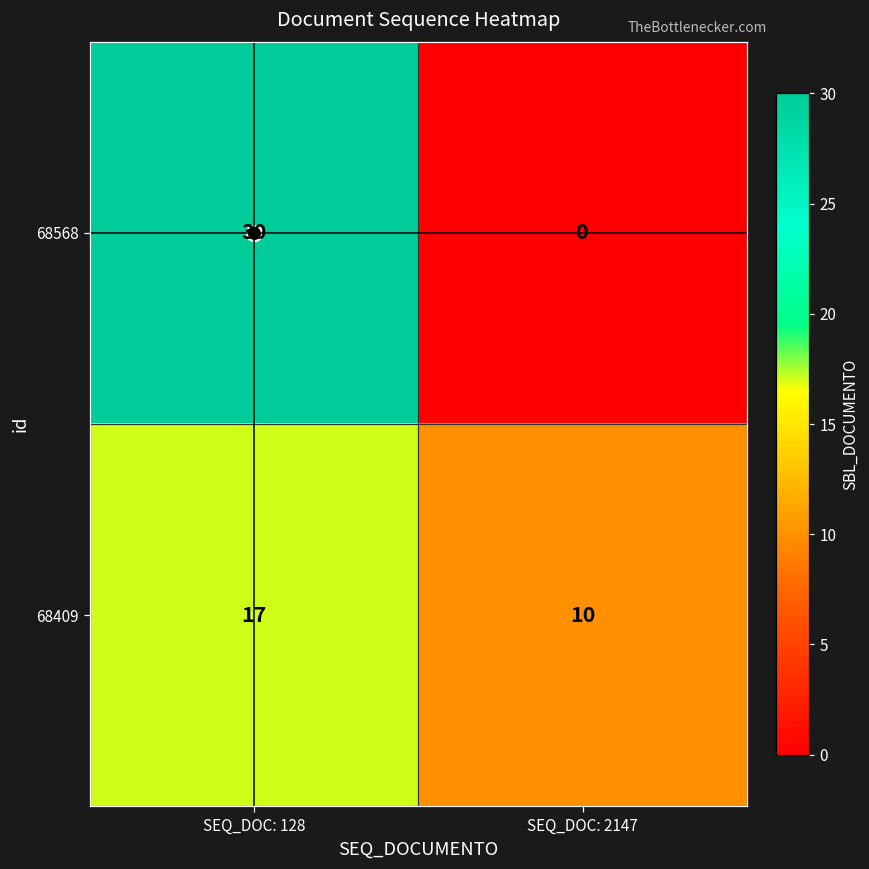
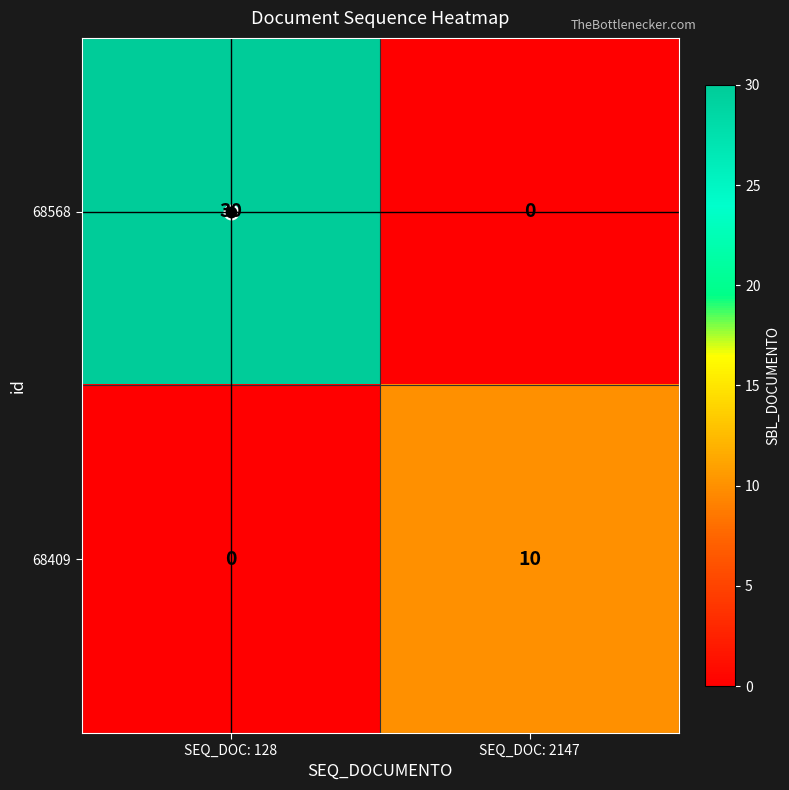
68409, SEQ_DOC: 128: 17 -> 0
